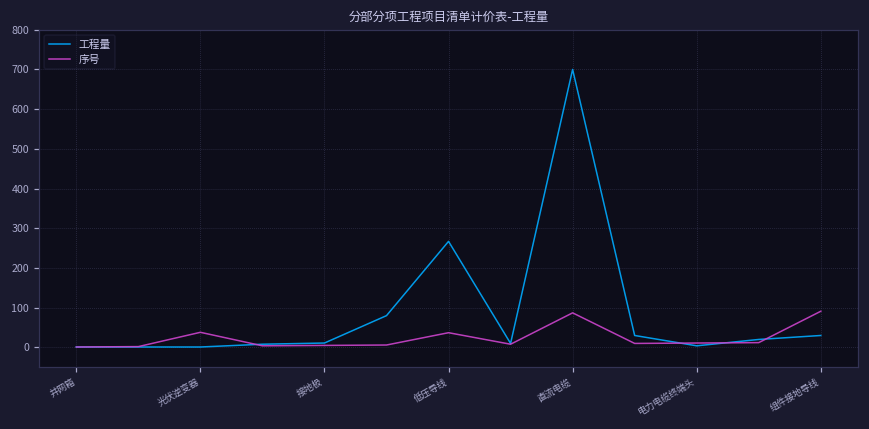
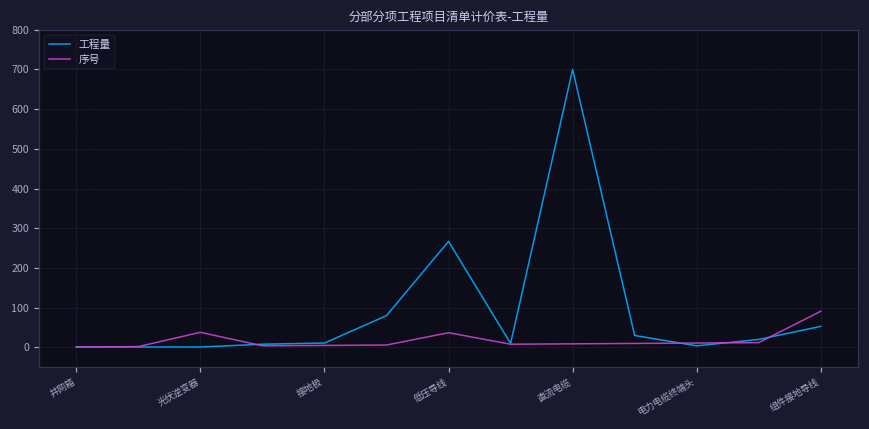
序号, 直流电缆: 90 -> 10
工程量, 组件接地导线: 30 -> 50
